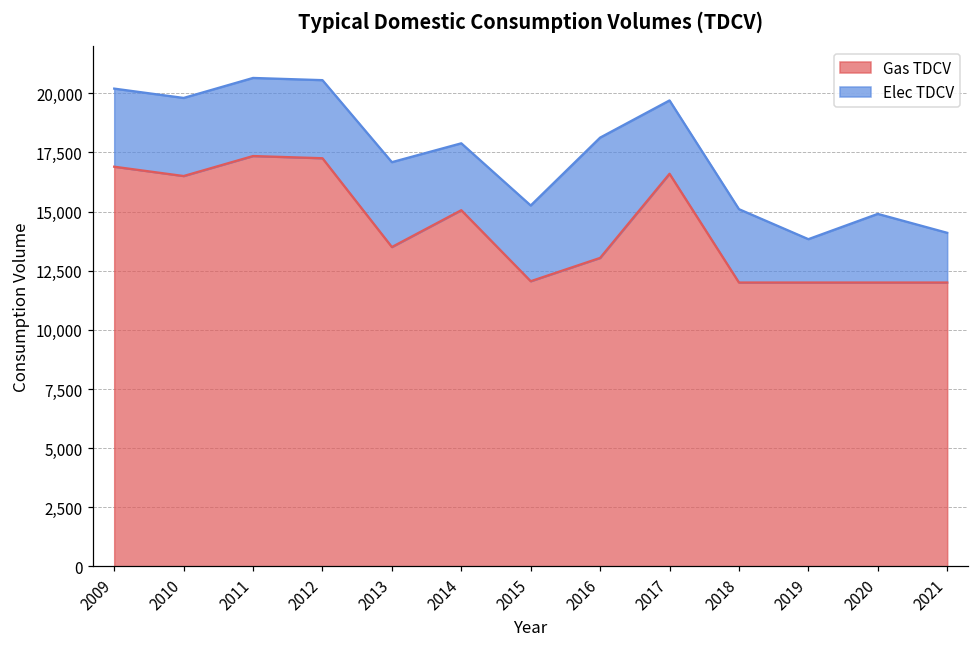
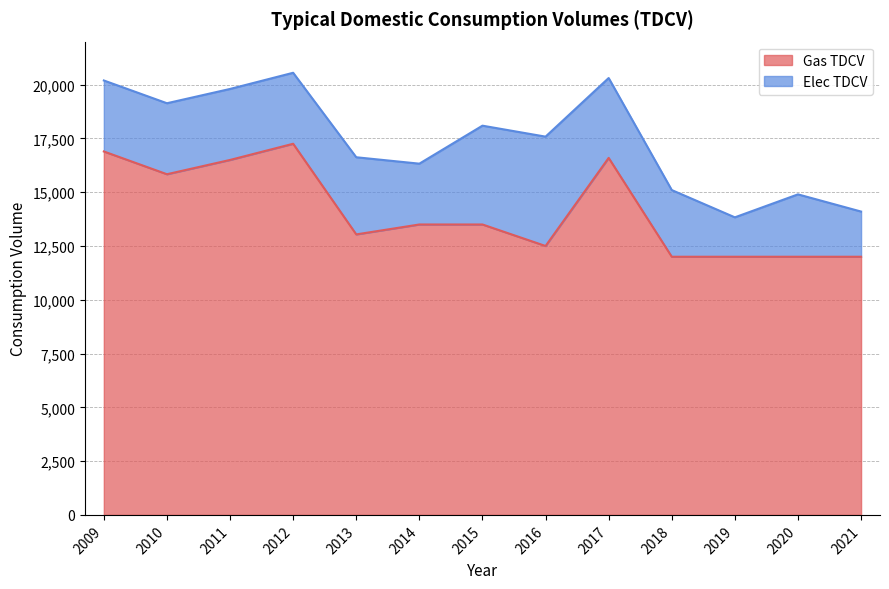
Gas TDCV, 2010: 16,500 -> 15,800
Gas TDCV, 2011: 17,300 -> 16,500
Gas TDCV, 2013: 13,500 -> 13,000
Gas TDCV, 2014: 15,100 -> 13,500
Gas TDCV, 2015: 12,100 -> 13,500
Elec TDCV, 2015: 3,200 -> 4,600
Gas TDCV, 2016: 13,000 -> 12,500
Elec TDCV, 2017: 3,100 -> 3,700
